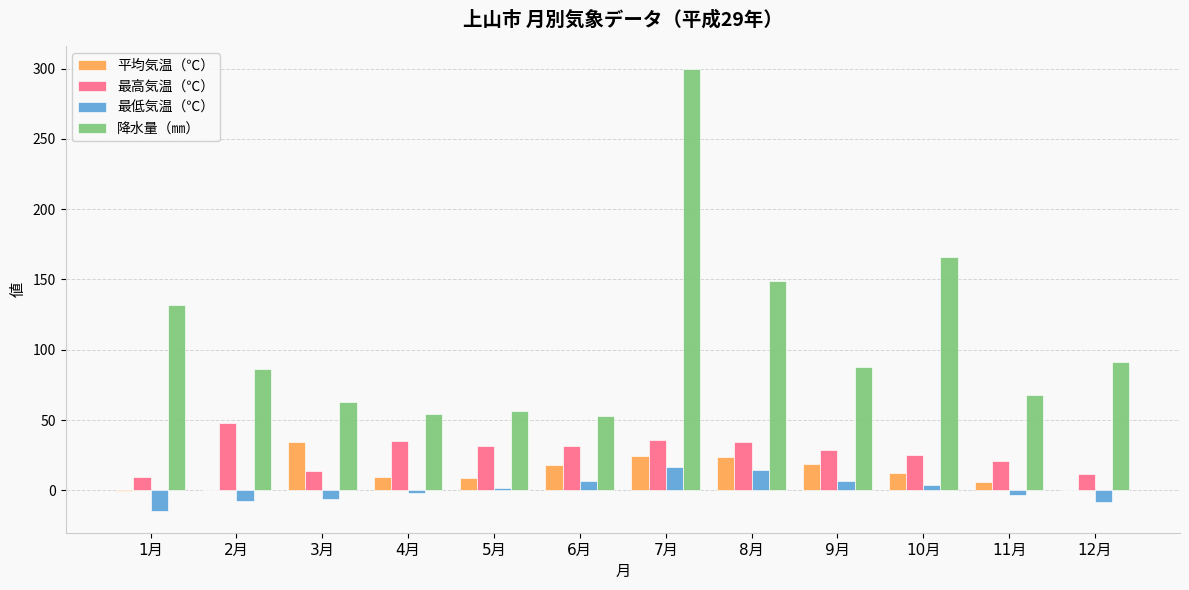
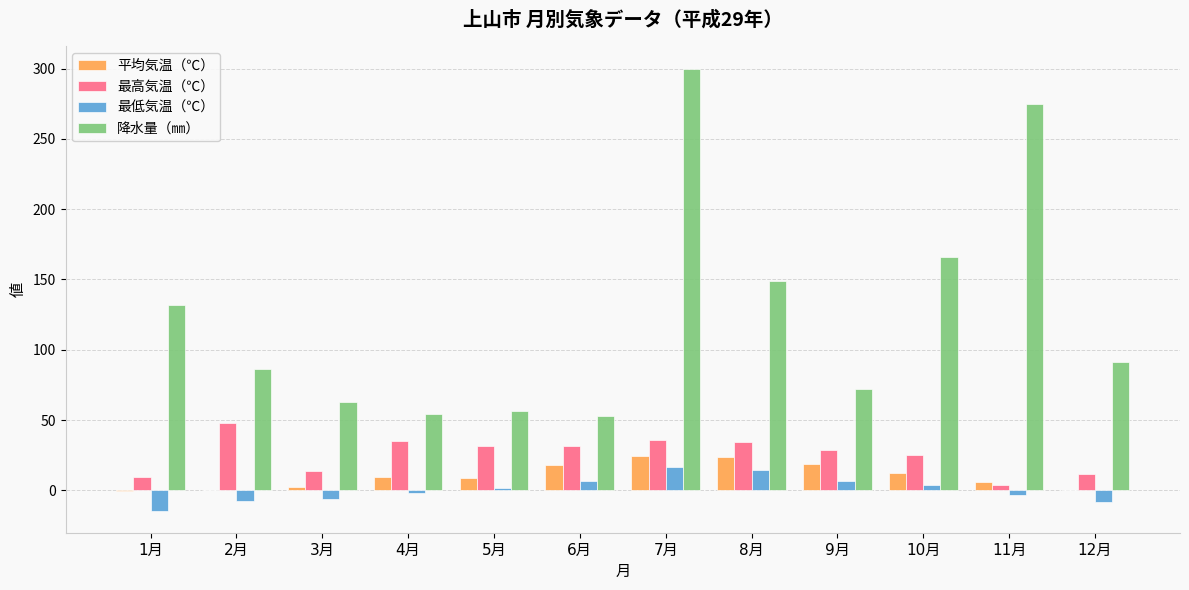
平均気温（℃）, 3月: 35 -> 3
降水量（㎜）, 9月: 88 -> 72
最高気温（℃）, 11月: 21 -> 4
降水量（㎜）, 11月: 68 -> 275
